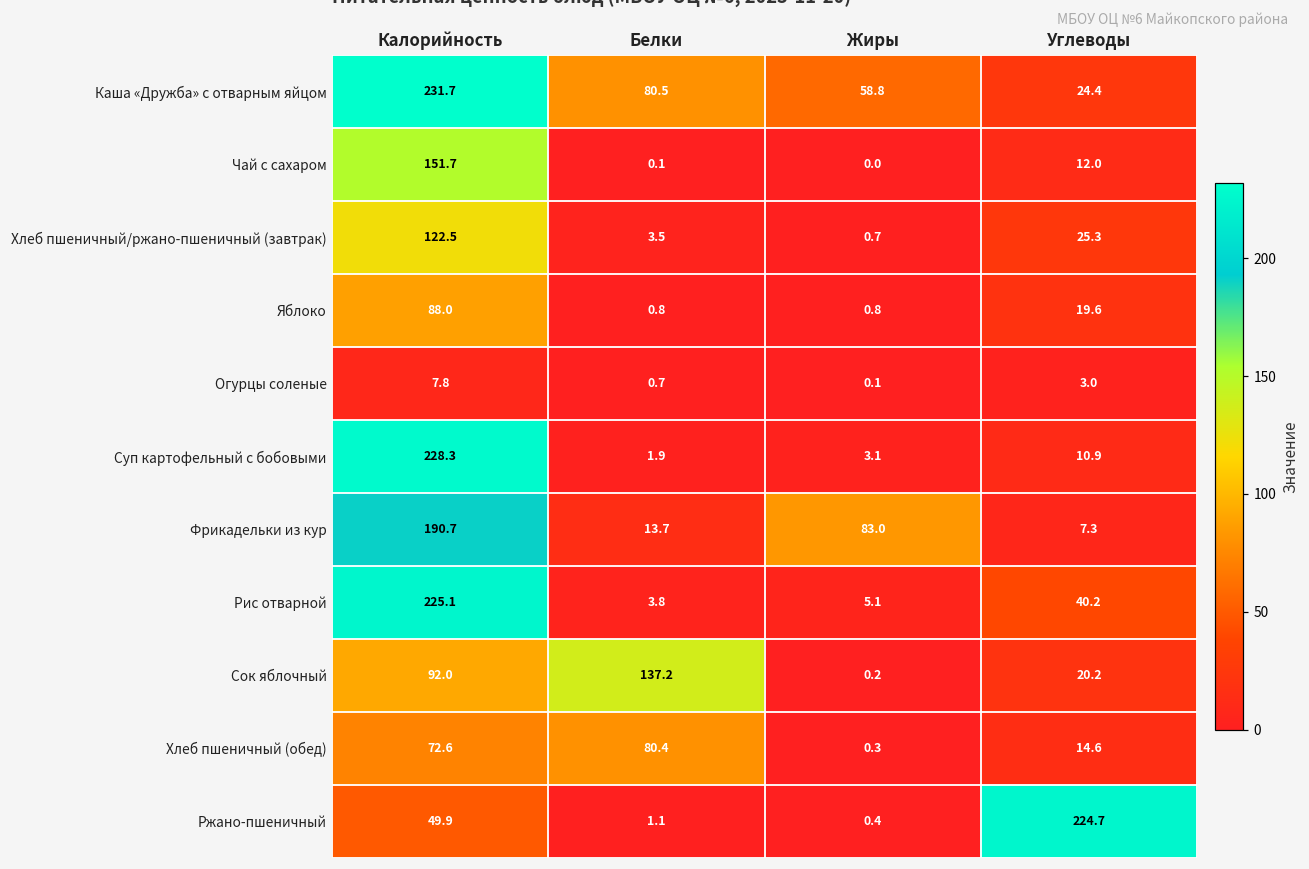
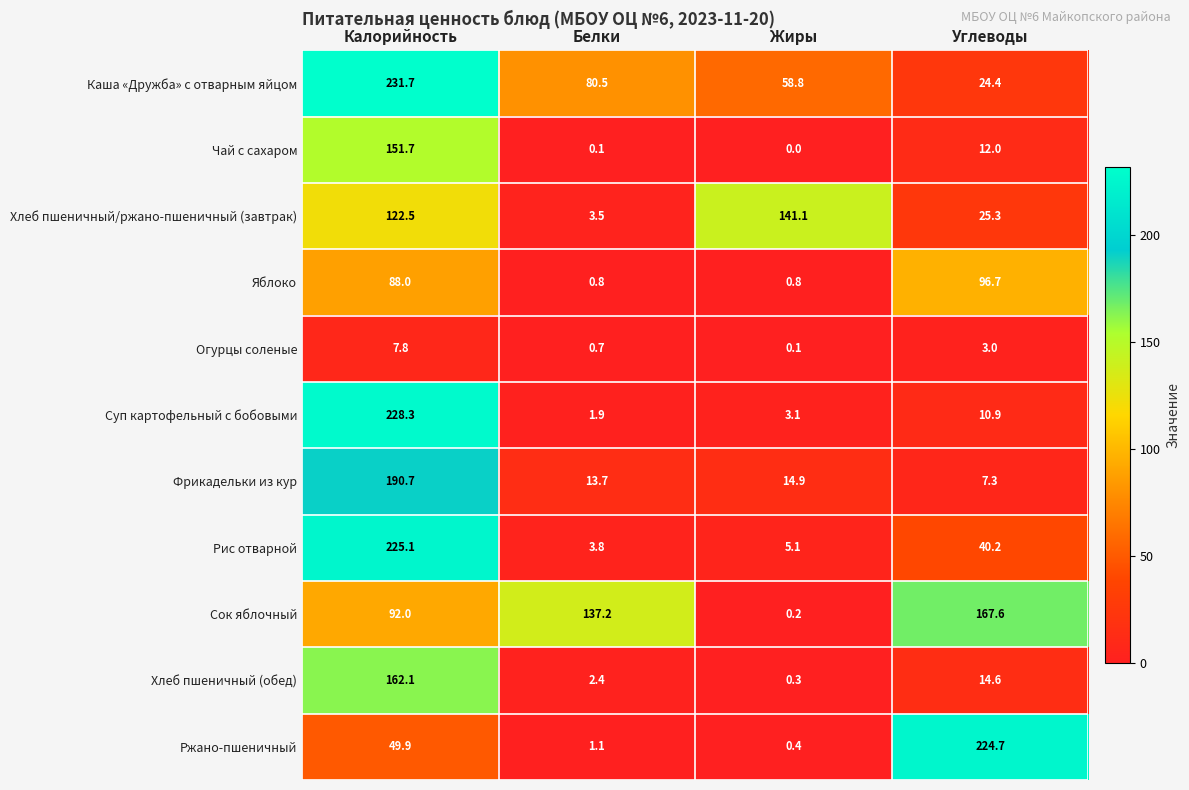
Хлеб пшеничный/ржано-пшеничный (завтрак), Жиры: 0.7 -> 141.1
Яблоко, Углеводы: 19.6 -> 96.7
Фрикадельки из кур, Жиры: 83.0 -> 14.9
Сок яблочный, Углеводы: 20.2 -> 167.6
Хлеб пшеничный (обед), Калорийность: 72.6 -> 162.1
Хлеб пшеничный (обед), Белки: 80.4 -> 2.4
